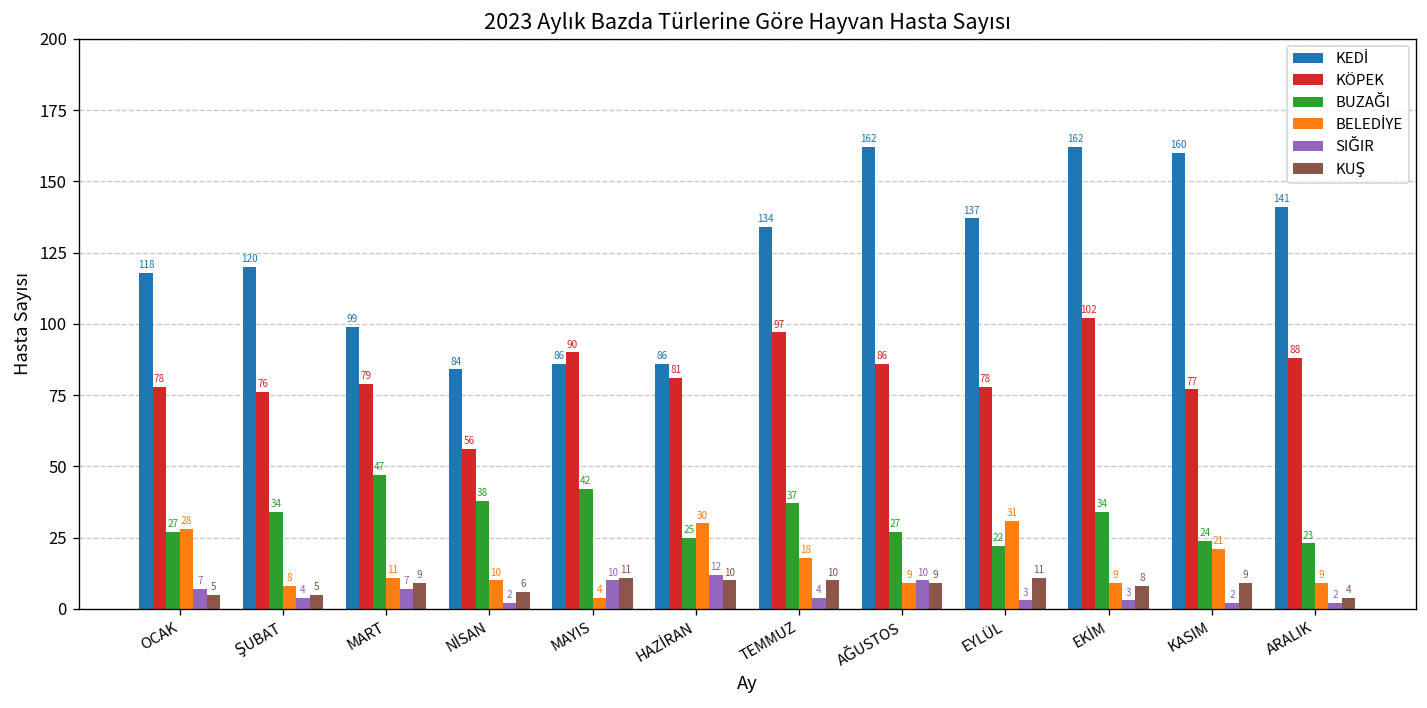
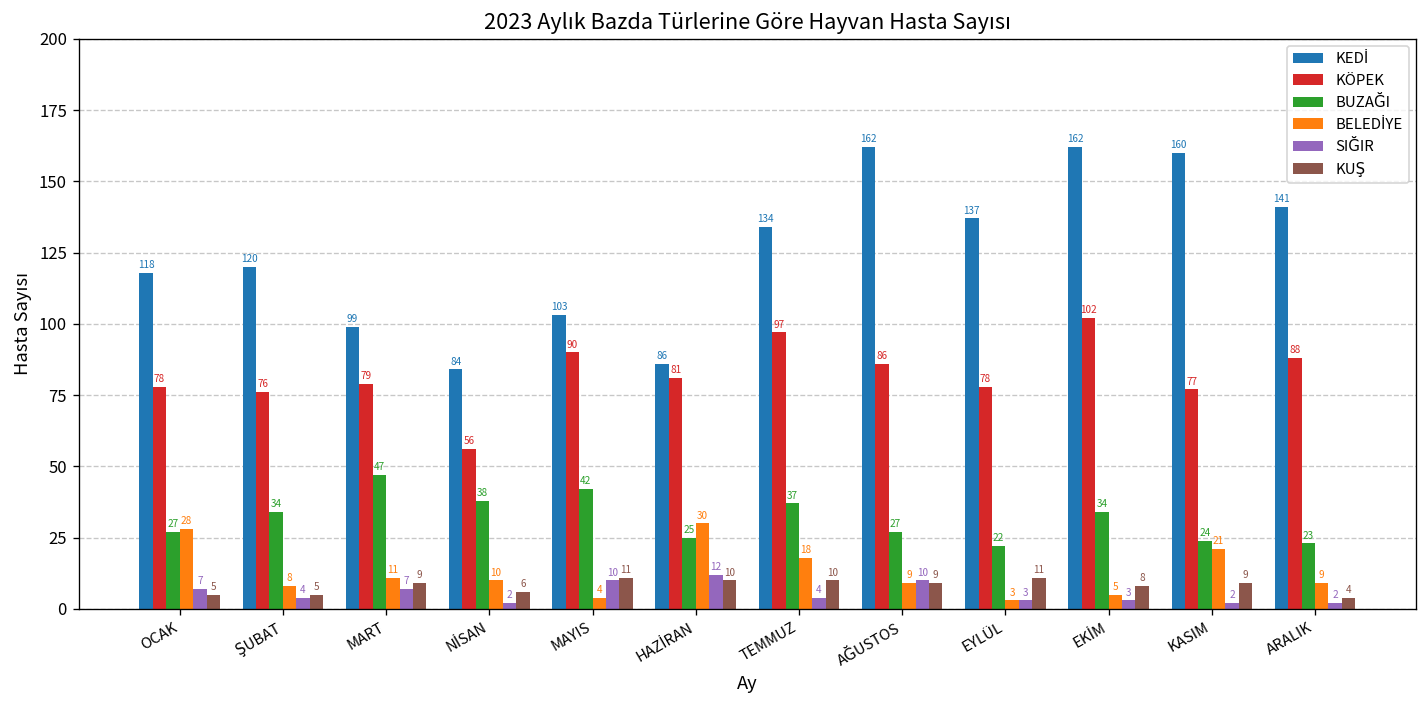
KEDİ, MAYIS: 86 -> 103
BELEDİYE, EYLÜL: 31 -> 3
BELEDİYE, EKİM: 9 -> 5
